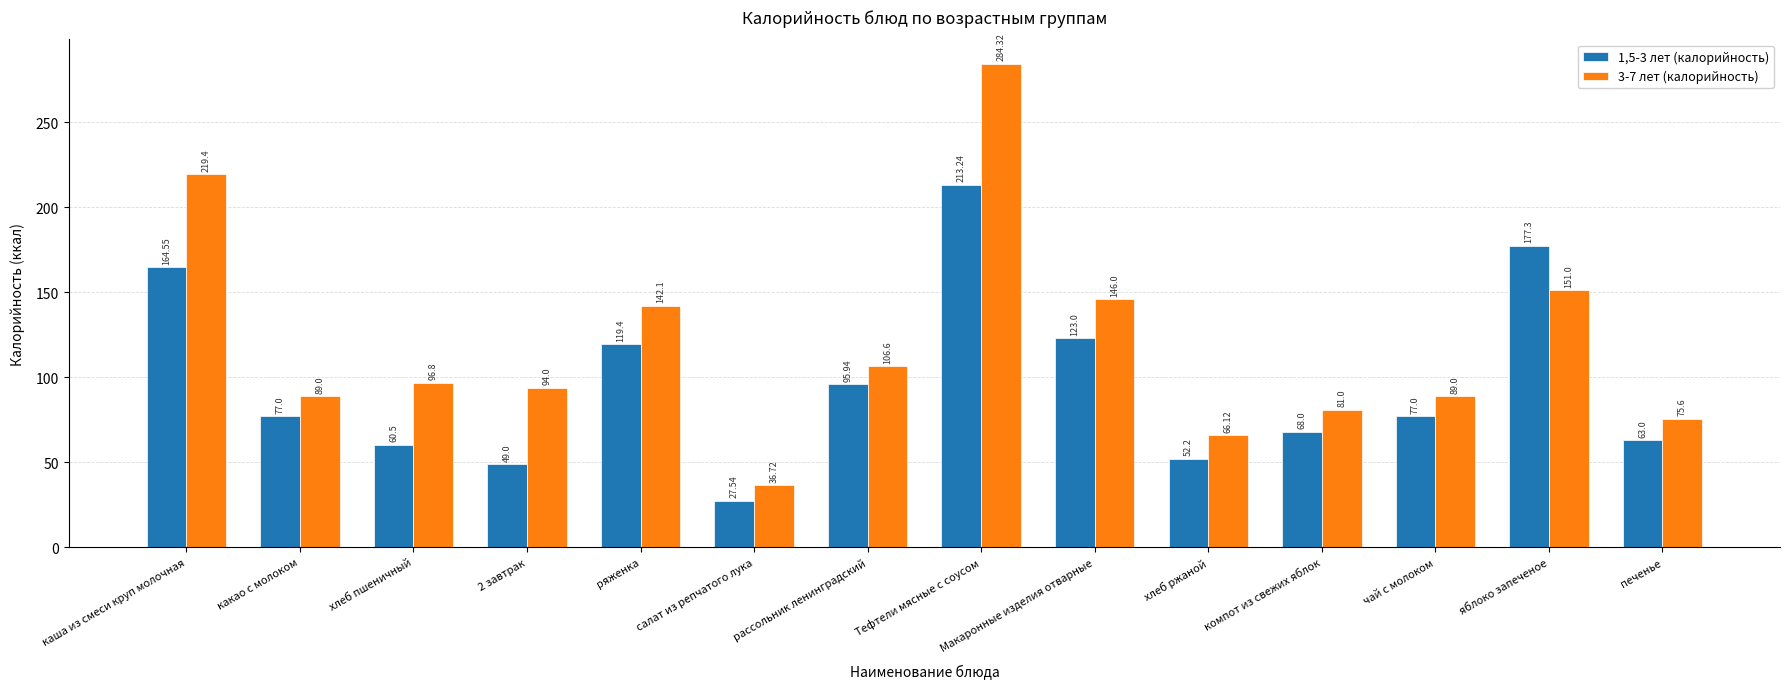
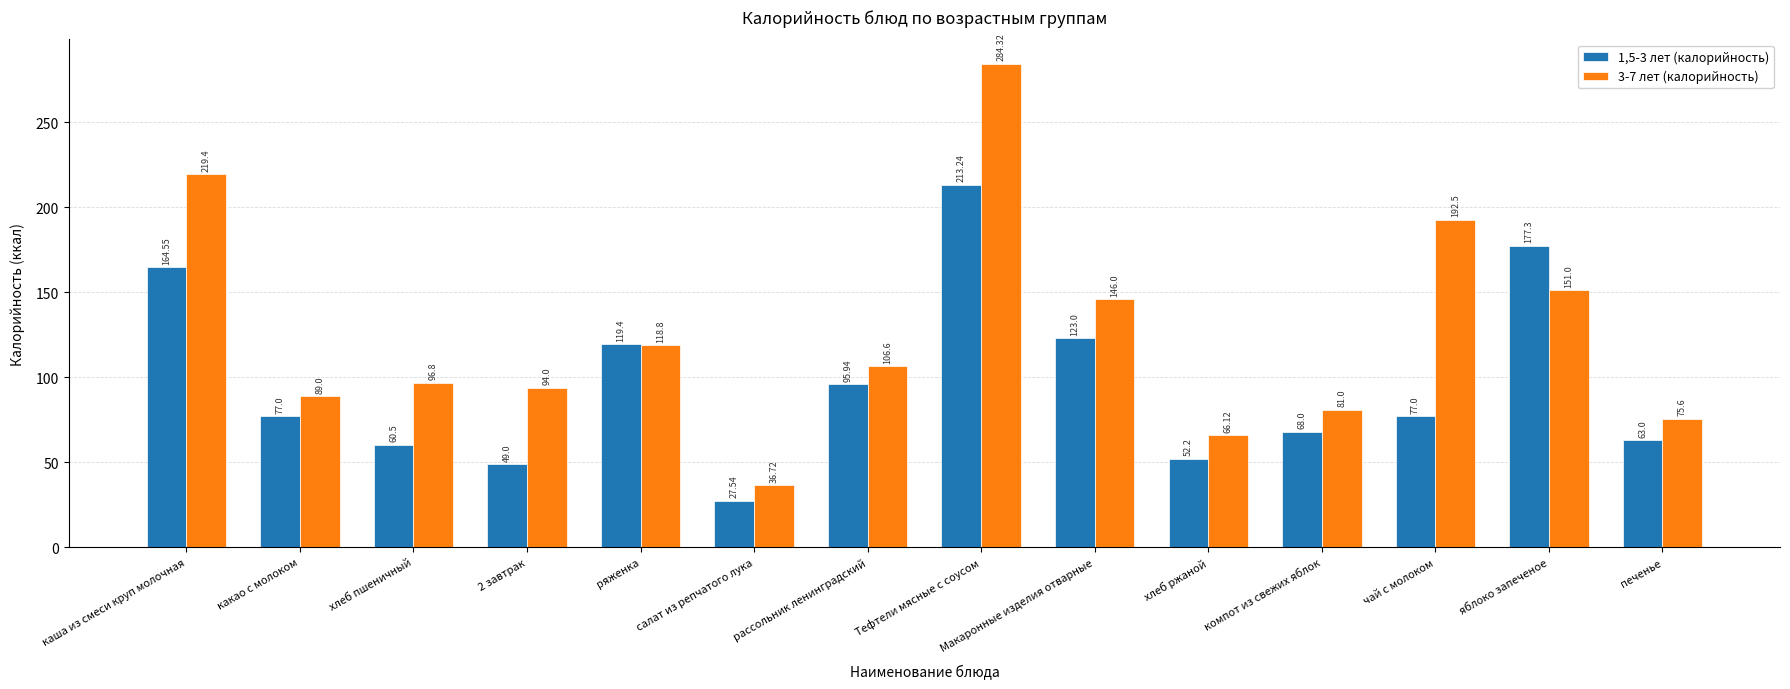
3-7 лет (калорийность), ряженка: 142.1 -> 118.8
3-7 лет (калорийность), чай с молоком: 89.0 -> 192.5
